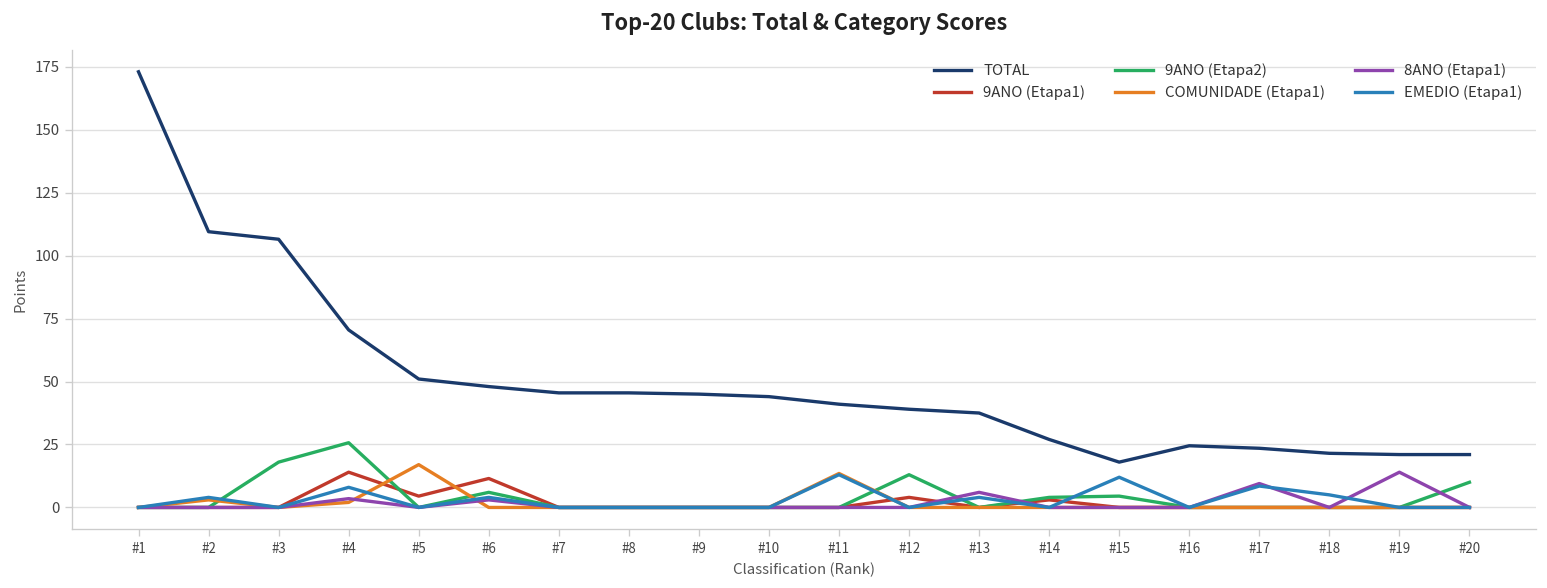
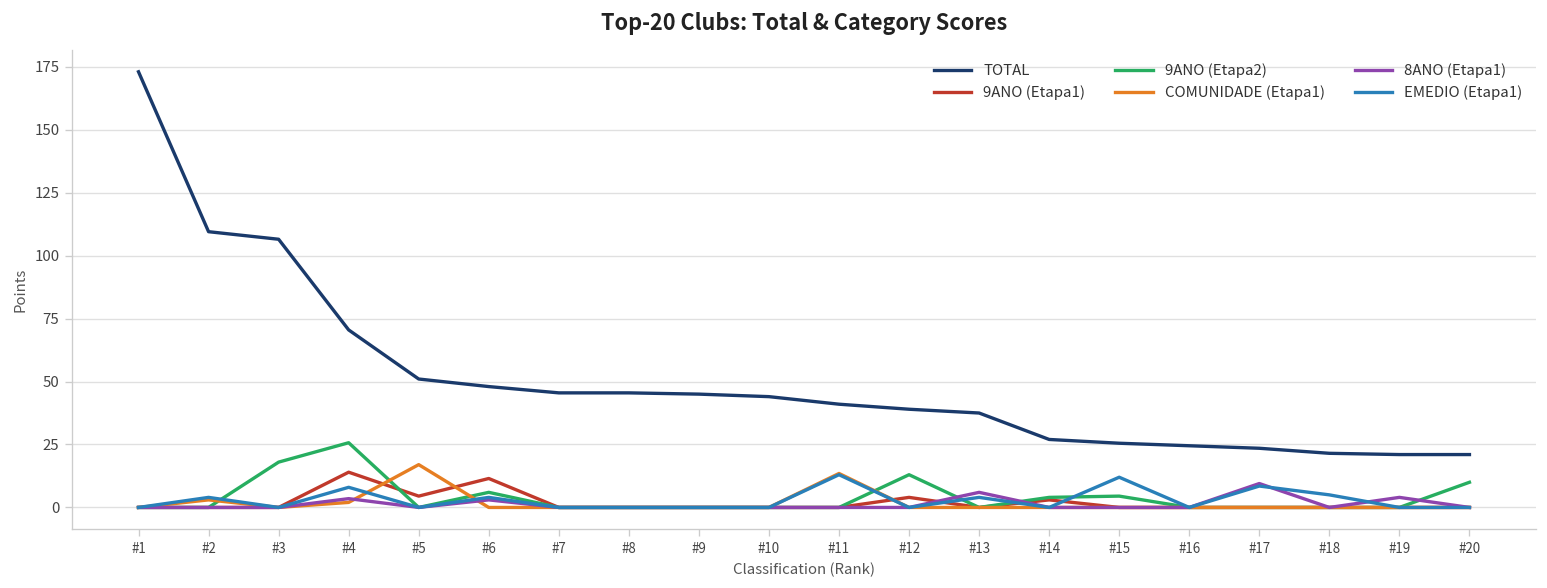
TOTAL, #15: 18 -> 26
8ANO (Etapa1), #19: 14 -> 4
